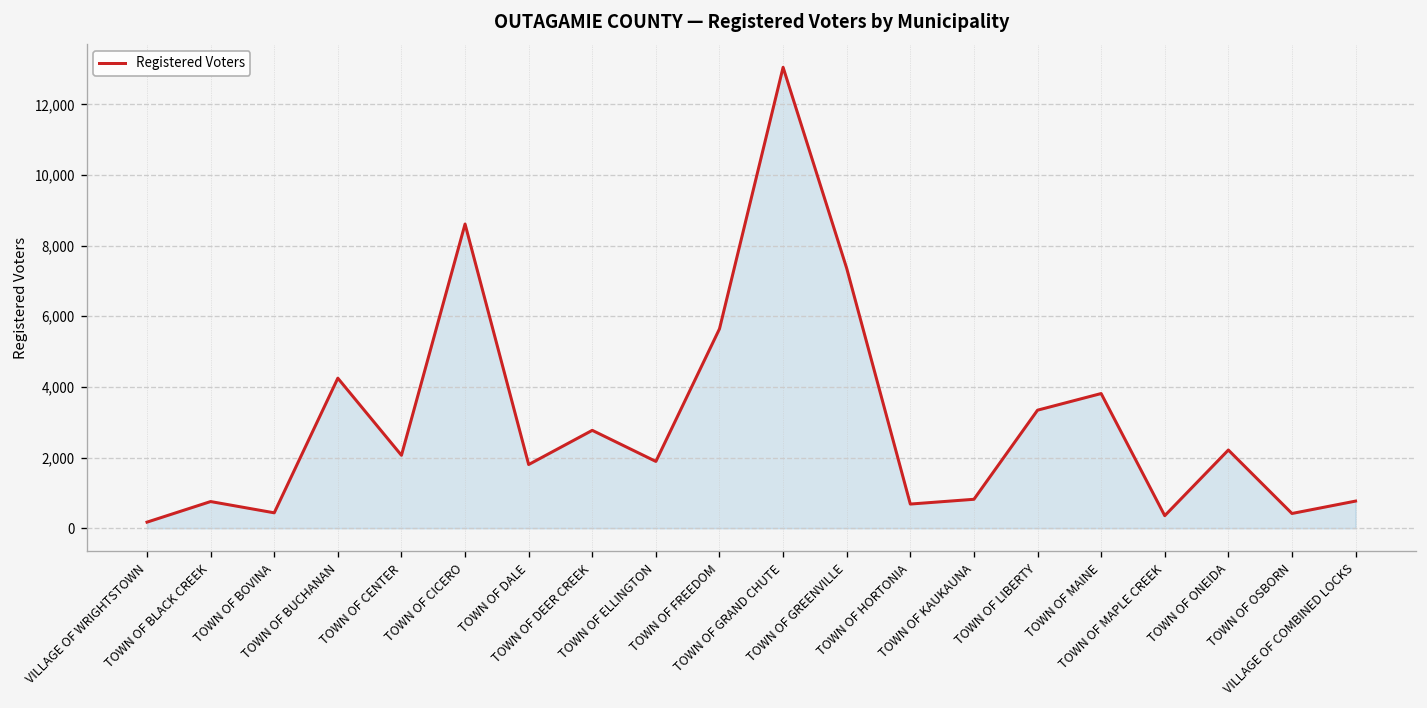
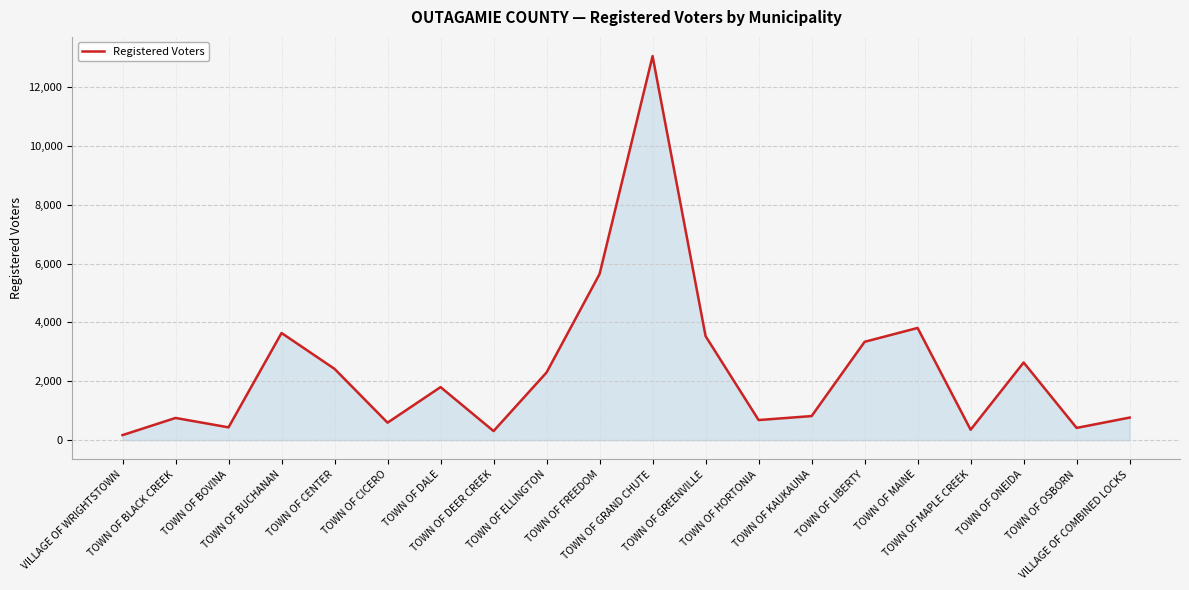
TOWN OF BUCHANAN: 4,200 -> 3,600
TOWN OF CENTER: 2,100 -> 2,400
TOWN OF CICERO: 8,600 -> 600
TOWN OF DEER CREEK: 2,800 -> 300
TOWN OF ELLINGTON: 1,900 -> 2,300
TOWN OF GREENVILLE: 7,400 -> 3,500
TOWN OF ONEIDA: 2,200 -> 2,600
